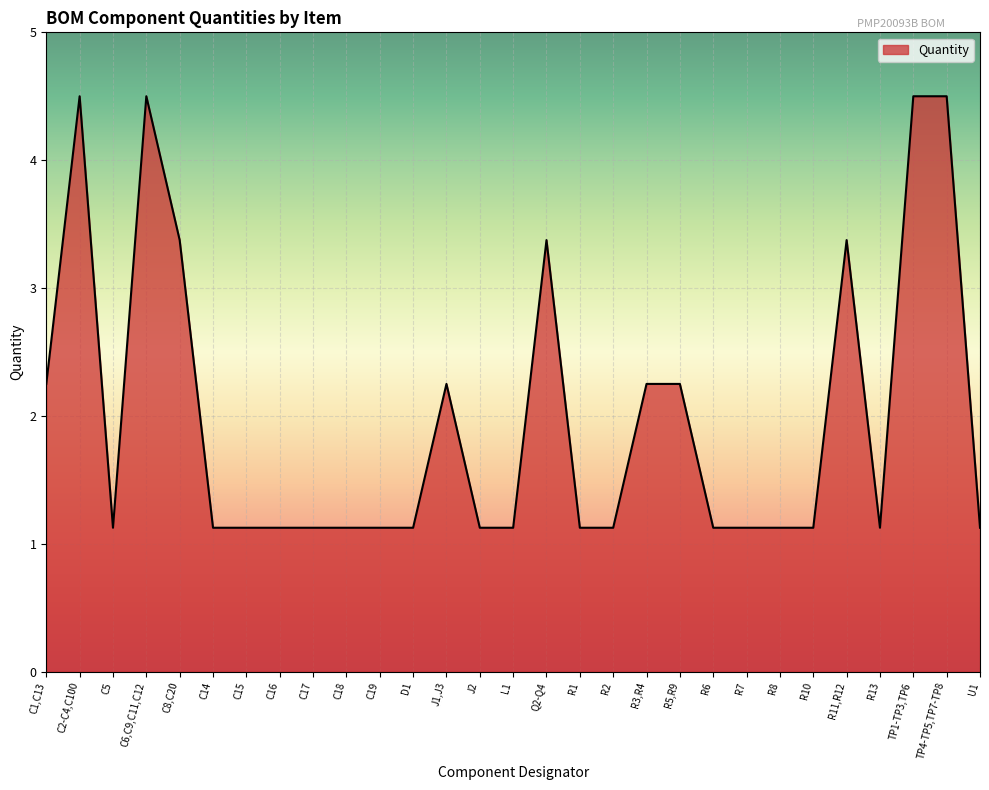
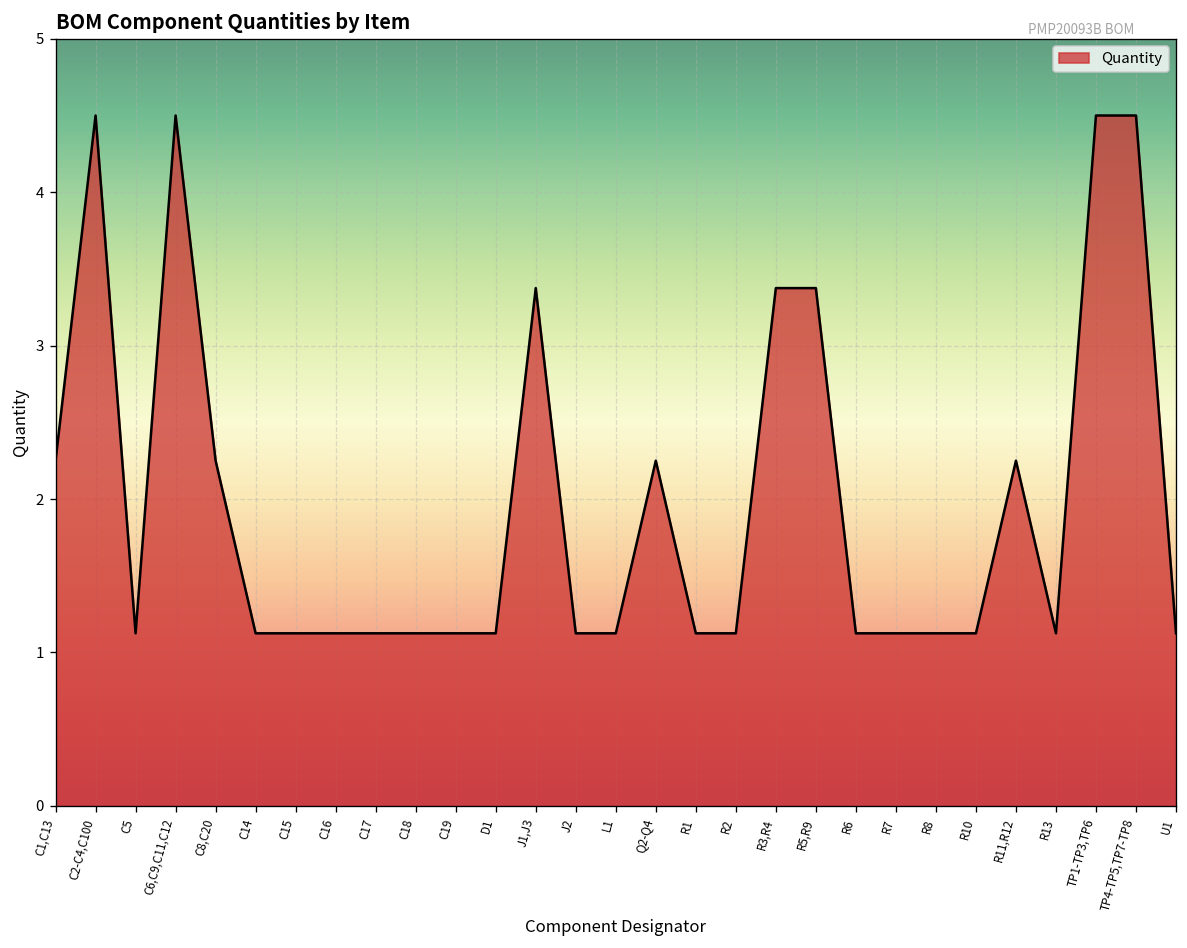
C8,C20: 3.38 -> 2.25
J1,J3: 2.25 -> 3.38
Q2-Q4: 3.38 -> 2.25
R3,R4: 2.25 -> 3.38
R5,R9: 2.25 -> 3.38
R11,R12: 3.38 -> 2.25
